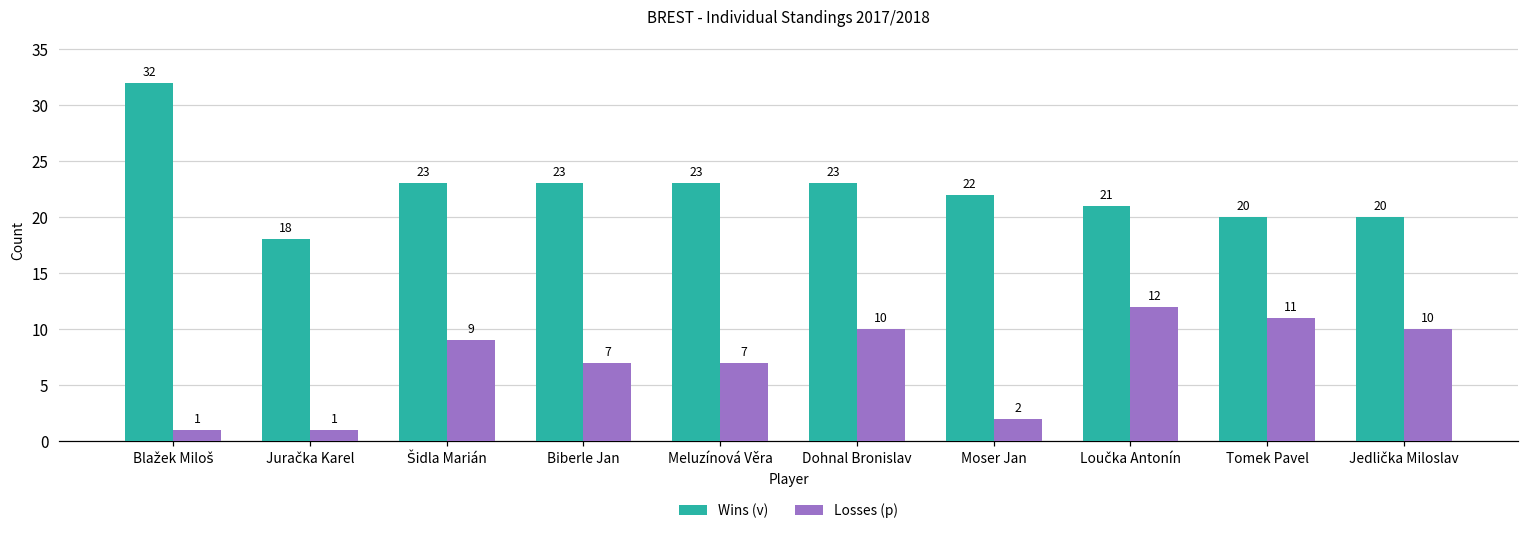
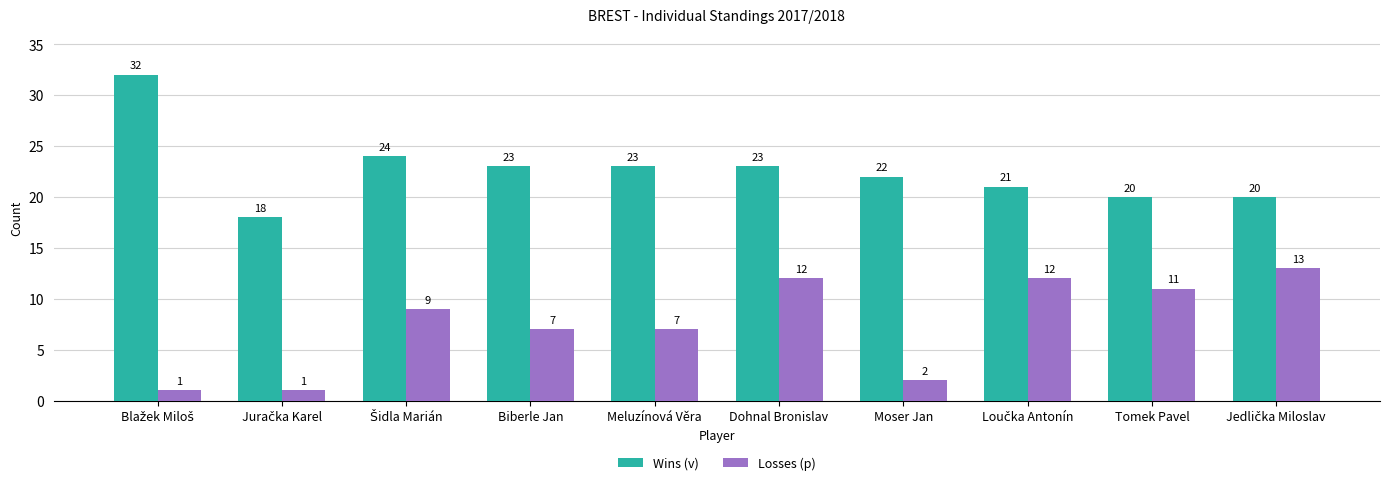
Wins (v), Šidla Marián: 23 -> 24
Losses (p), Dohnal Bronislav: 10 -> 12
Losses (p), Jedlička Miloslav: 10 -> 13
